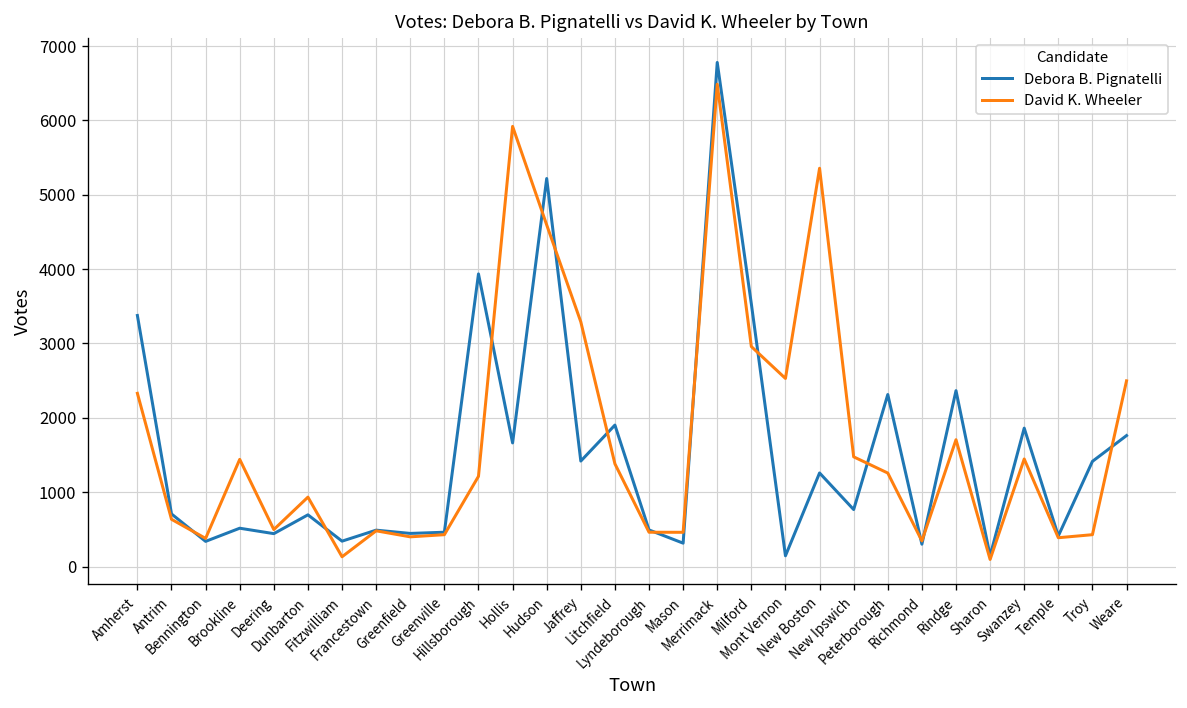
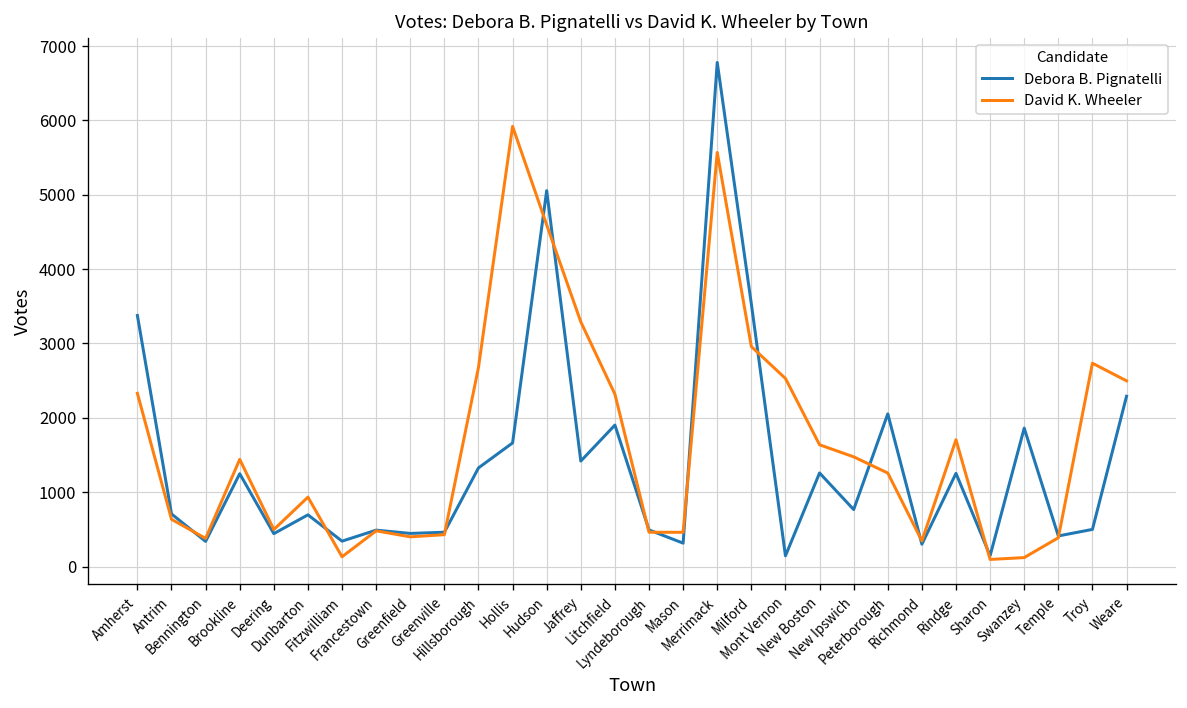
Debora B. Pignatelli, Brookline: 500 -> 1200
Debora B. Pignatelli, Hillsborough: 3900 -> 1300
David K. Wheeler, Hillsborough: 1200 -> 2700
Debora B. Pignatelli, Hudson: 5200 -> 5100
David K. Wheeler, Litchfield: 1400 -> 2300
David K. Wheeler, Merrimack: 6500 -> 5600
David K. Wheeler, New Boston: 5400 -> 1600
Debora B. Pignatelli, Peterborough: 2300 -> 2100
Debora B. Pignatelli, Rindge: 2400 -> 1300
David K. Wheeler, Swanzey: 1400 -> 100
Debora B. Pignatelli, Troy: 1400 -> 500
David K. Wheeler, Troy: 400 -> 2700
Debora B. Pignatelli, Weare: 1800 -> 2300
